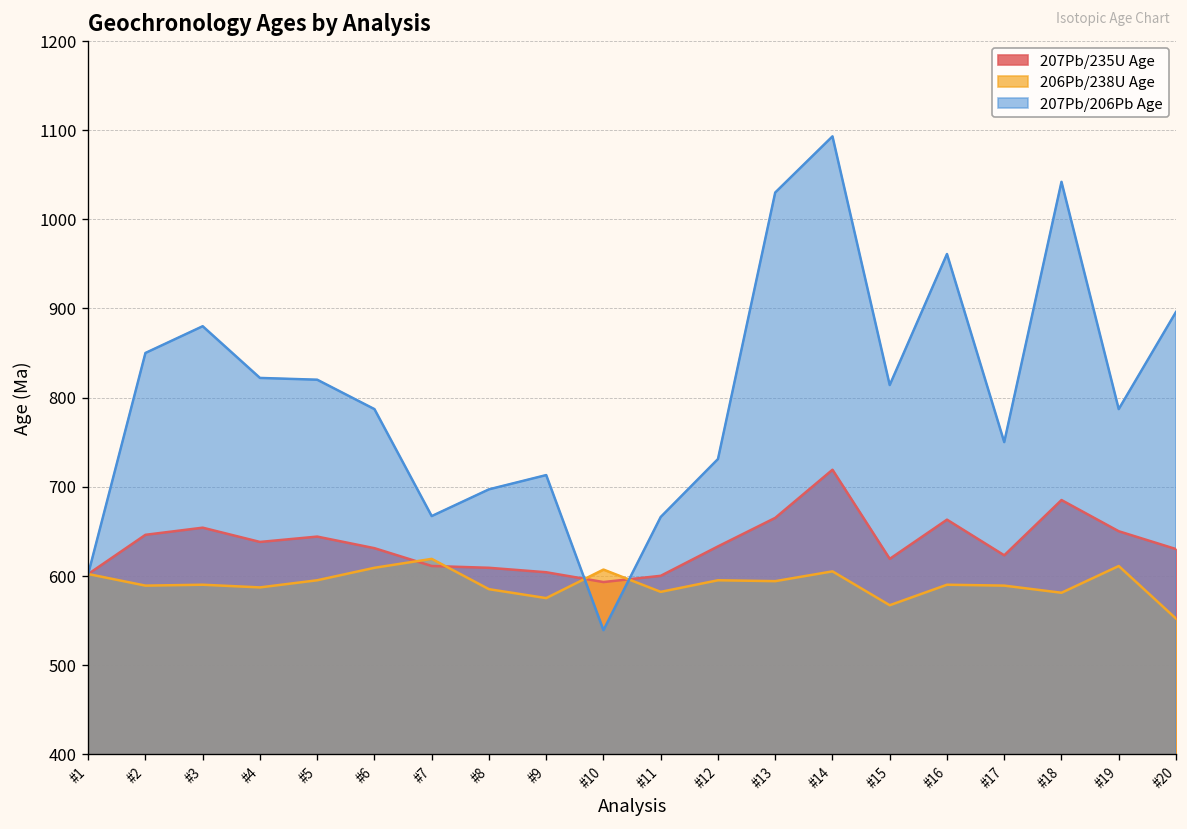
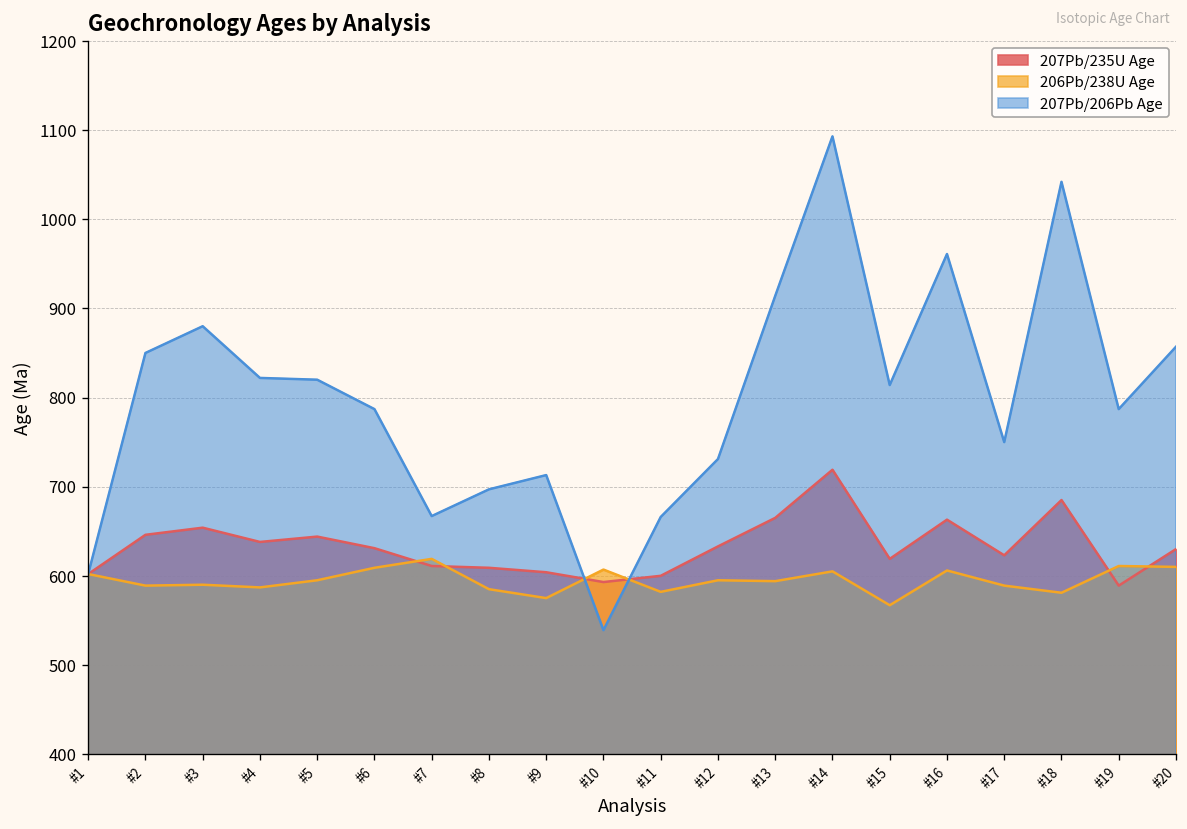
207Pb/206Pb Age, #13: 1030 -> 910
206Pb/238U Age, #16: 590 -> 610
207Pb/235U Age, #19: 650 -> 590
206Pb/238U Age, #20: 550 -> 610
207Pb/206Pb Age, #20: 900 -> 860
